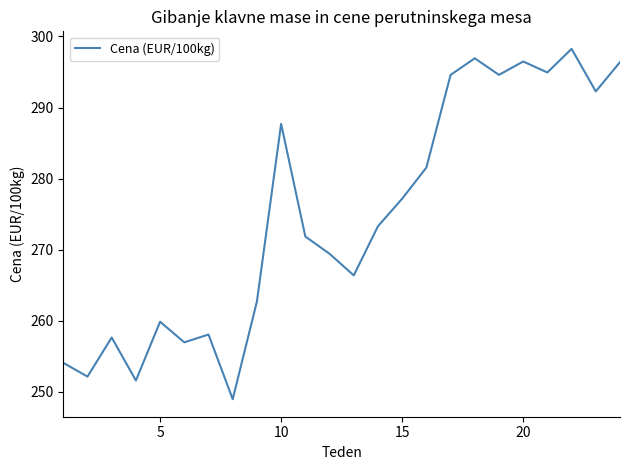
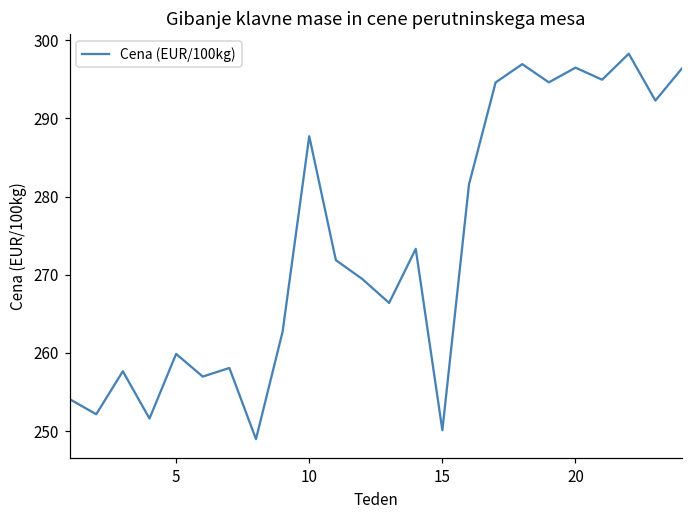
15: 277 -> 250
